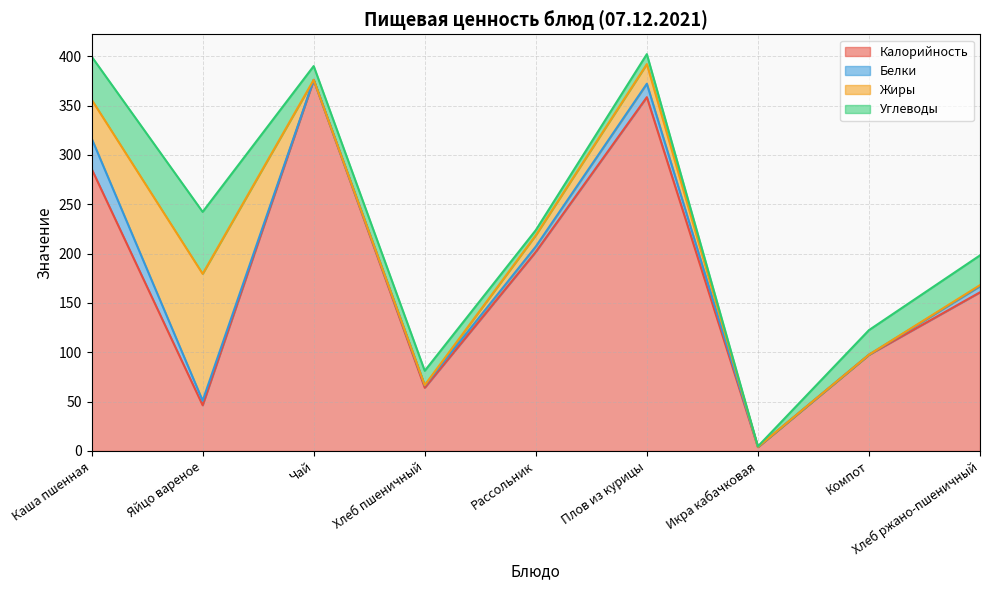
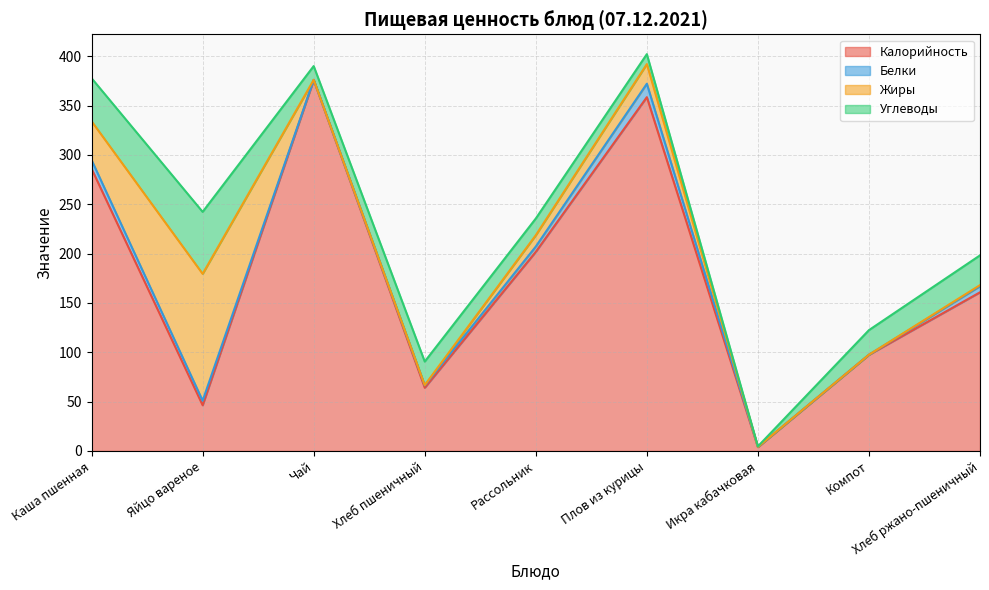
Белки, Каша пшенная: 30 -> 10
Углеводы, Хлеб пшеничный: 10 -> 20
Углеводы, Рассольник: 10 -> 20
